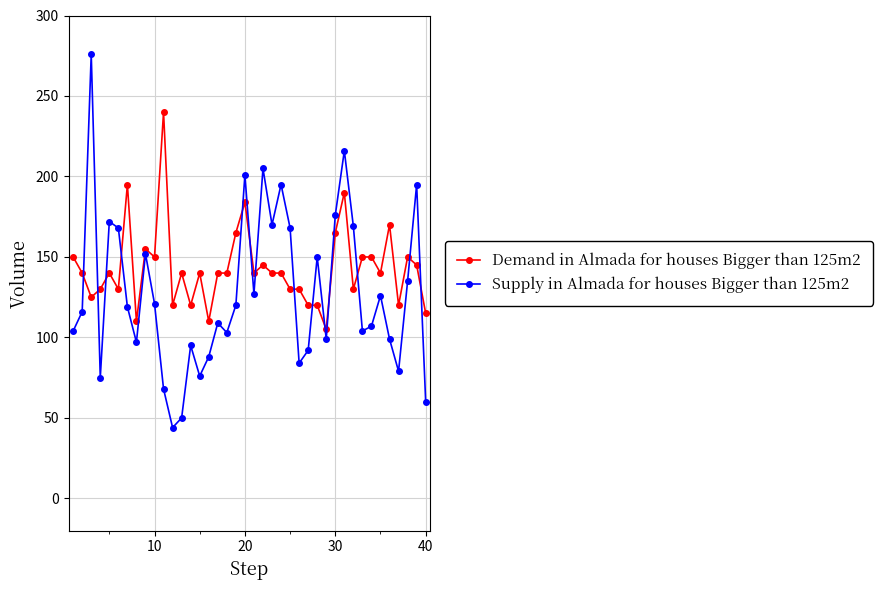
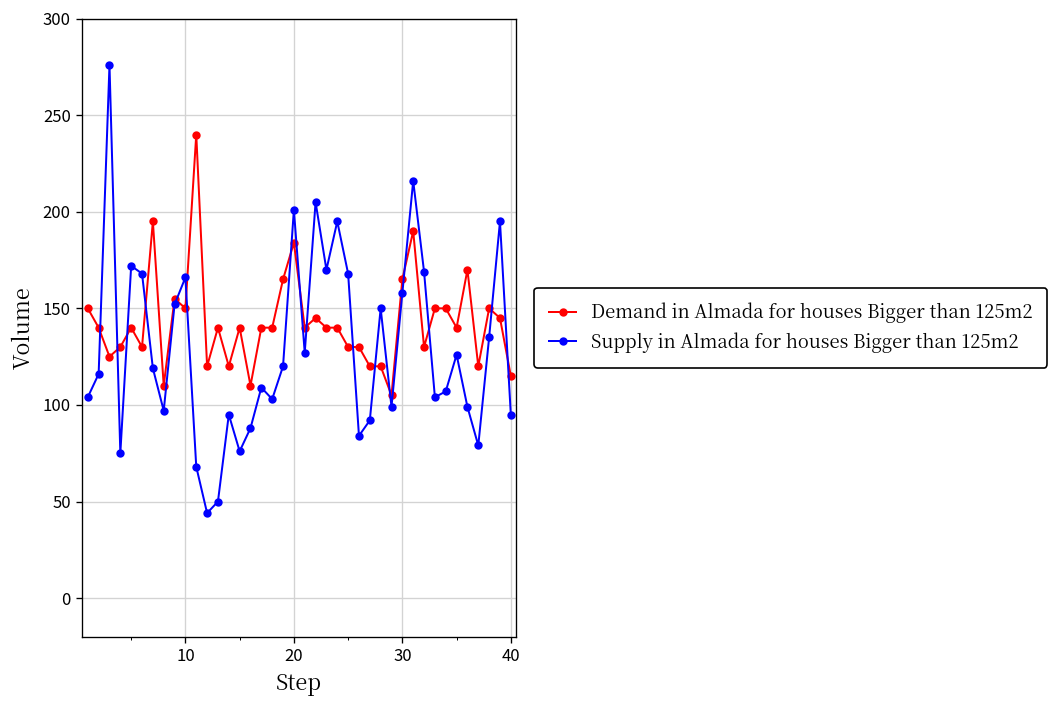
Supply in Almada for houses Bigger than 125m2, 10: 121 -> 166
Supply in Almada for houses Bigger than 125m2, 30: 176 -> 158
Supply in Almada for houses Bigger than 125m2, 40: 60 -> 95
